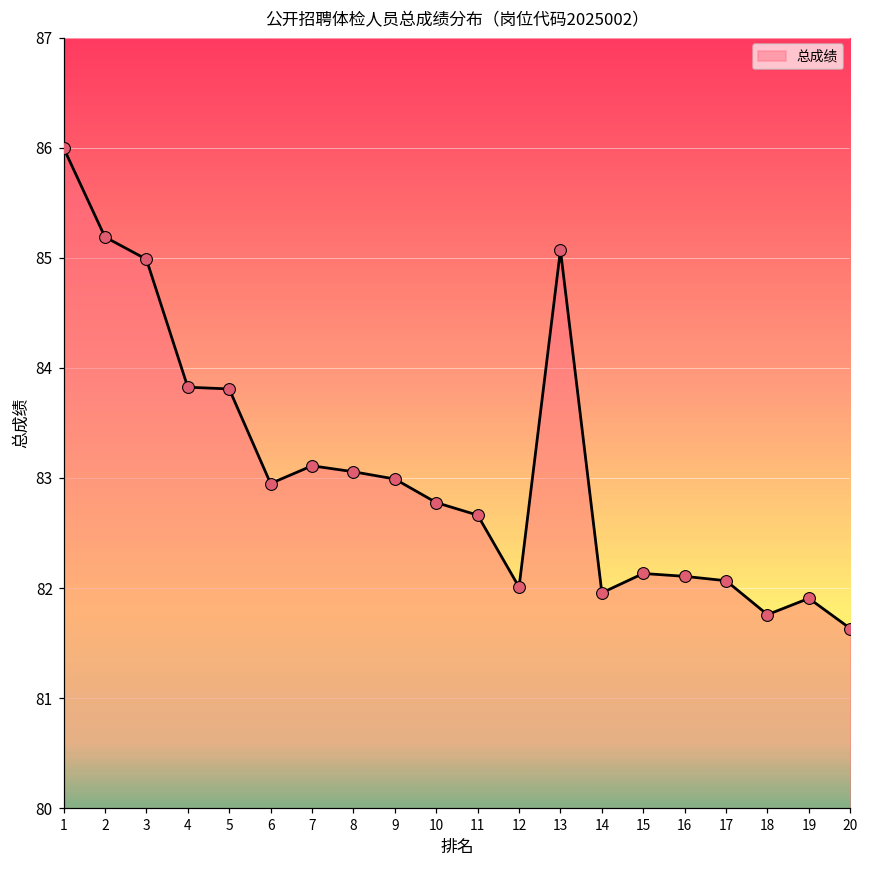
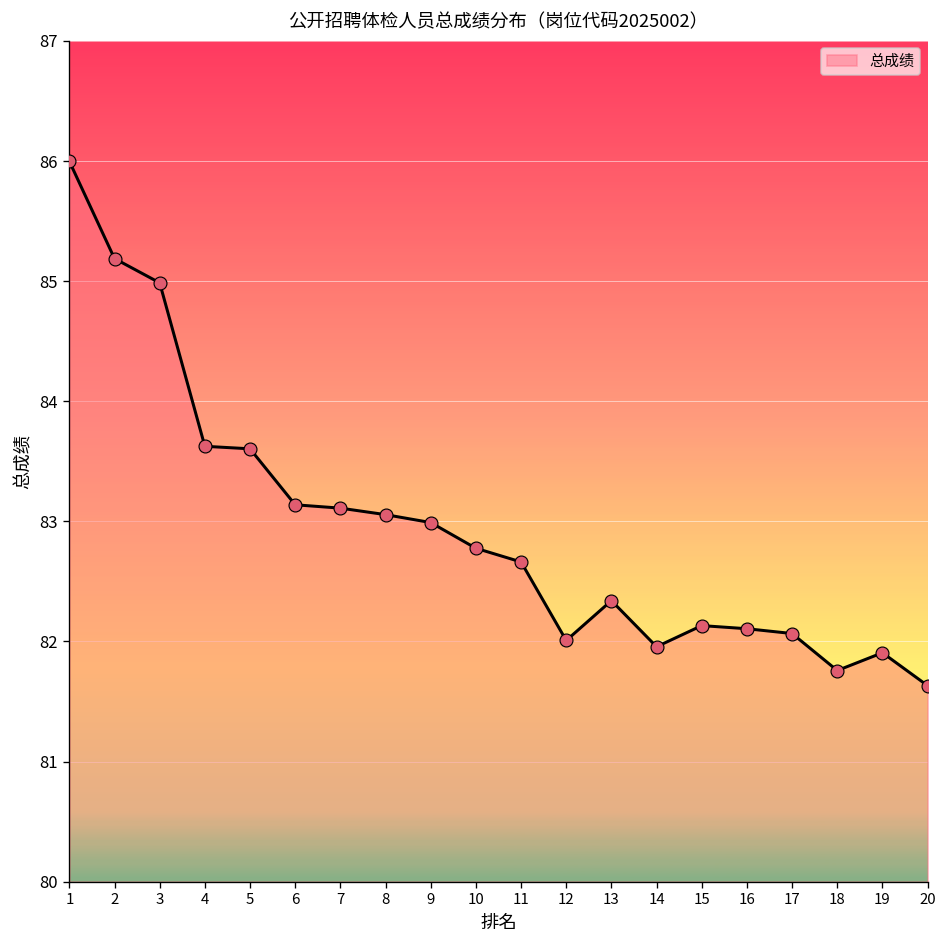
4: 83.82 -> 83.63
5: 83.81 -> 83.60
6: 82.95 -> 83.14
13: 85.07 -> 82.34
